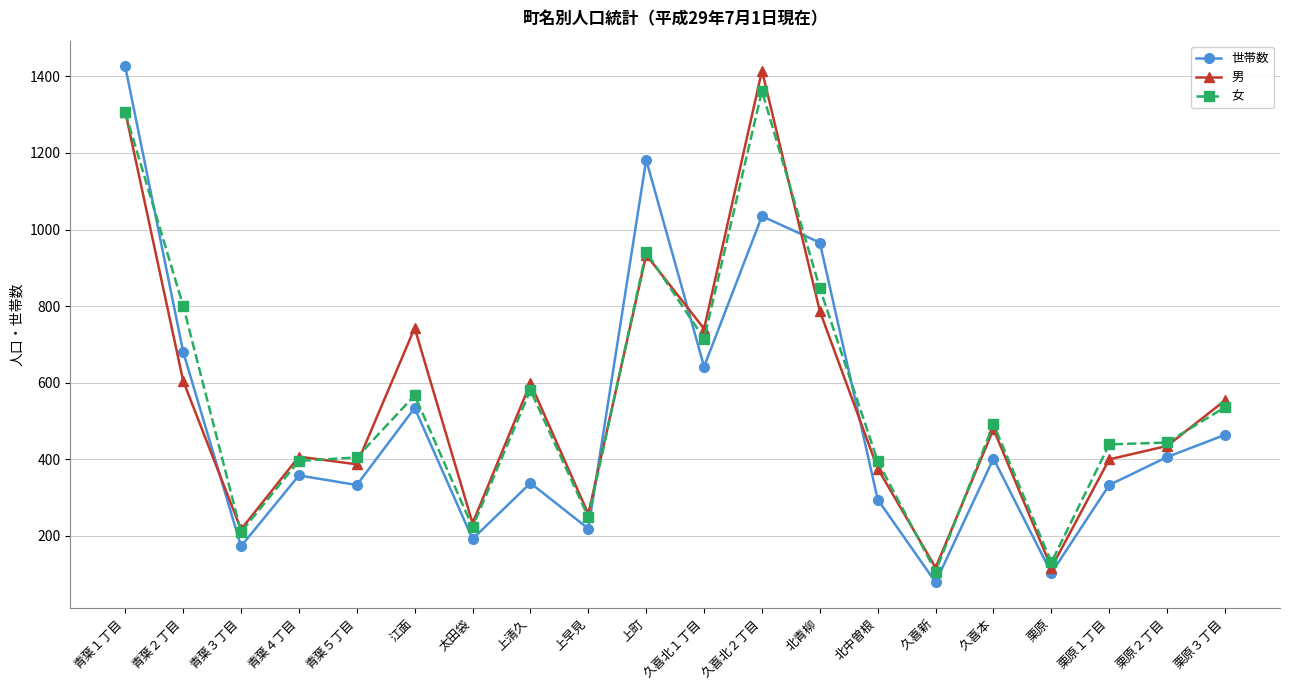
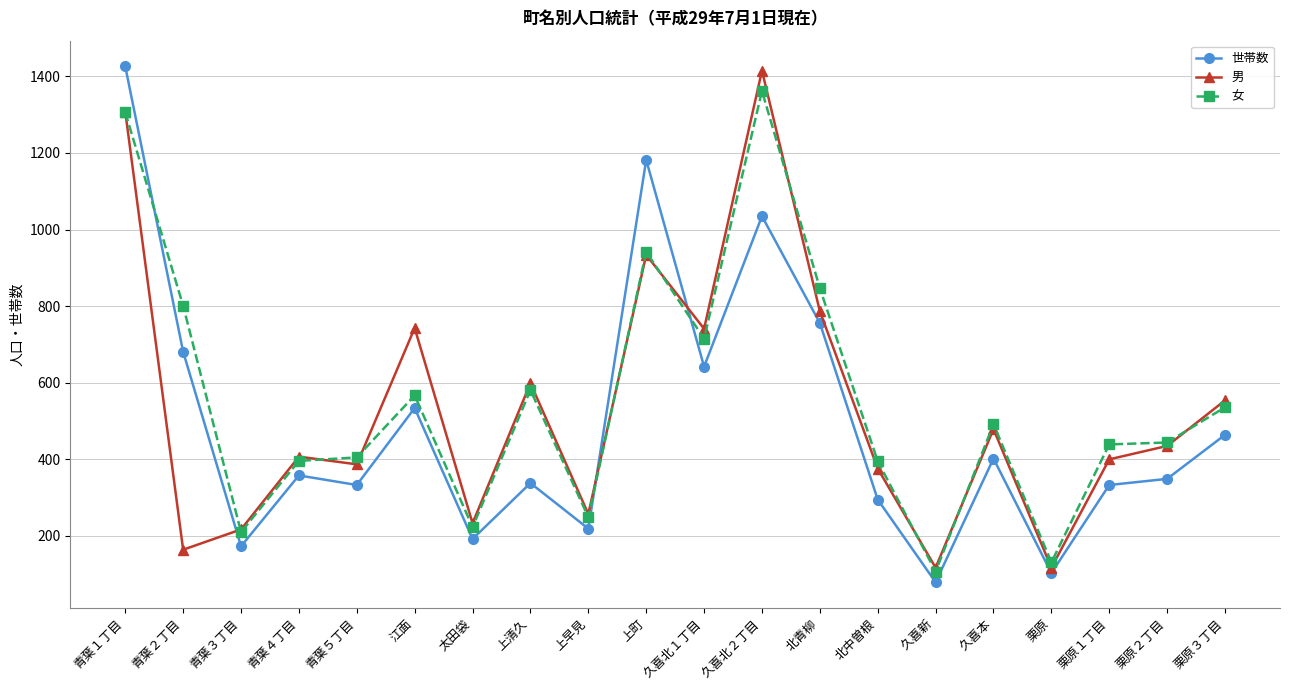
男, 青葉２丁目: 610 -> 160
世帯数, 北青柳: 970 -> 760
世帯数, 栗原２丁目: 410 -> 350
